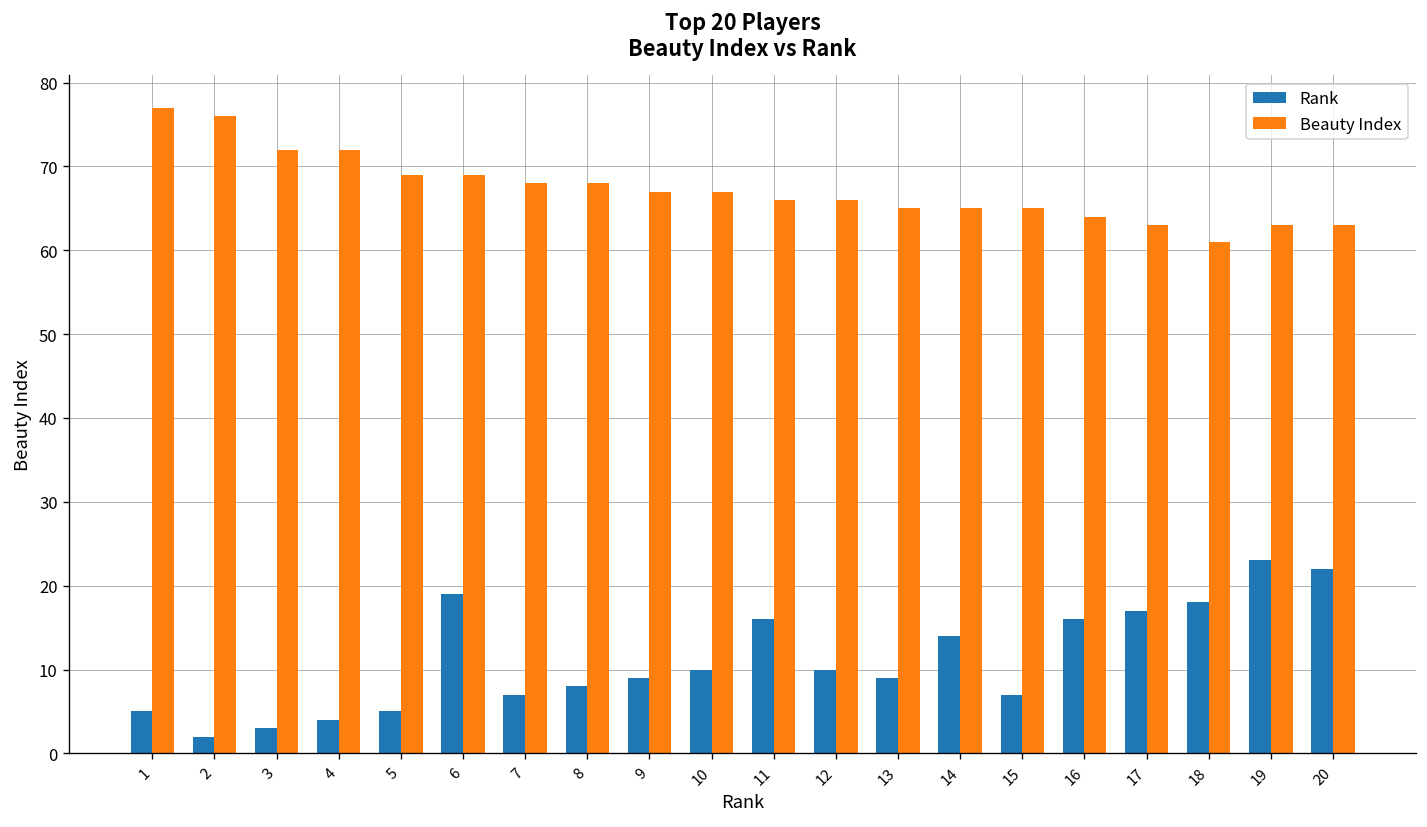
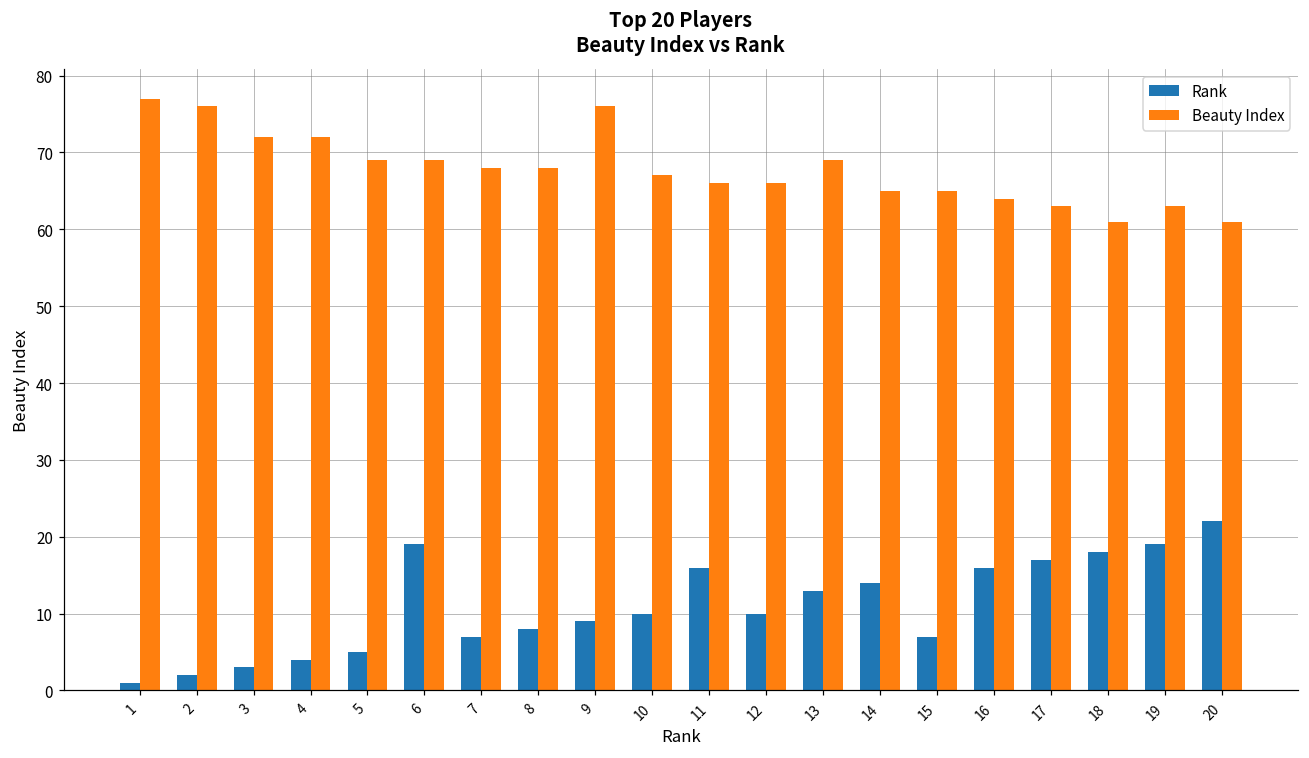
Rank, 1: 5 -> 1
Beauty Index, 9: 67 -> 76
Rank, 13: 9 -> 13
Beauty Index, 13: 65 -> 69
Rank, 19: 23 -> 19
Beauty Index, 20: 63 -> 61
